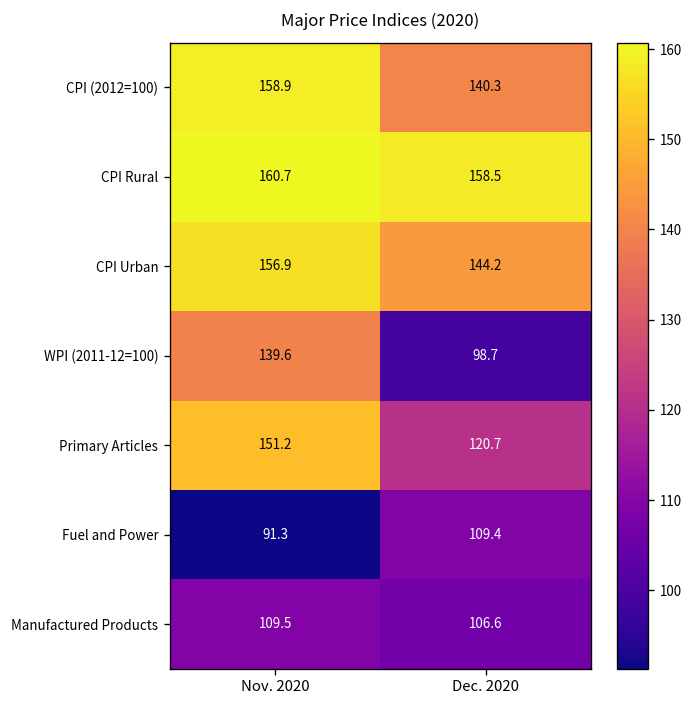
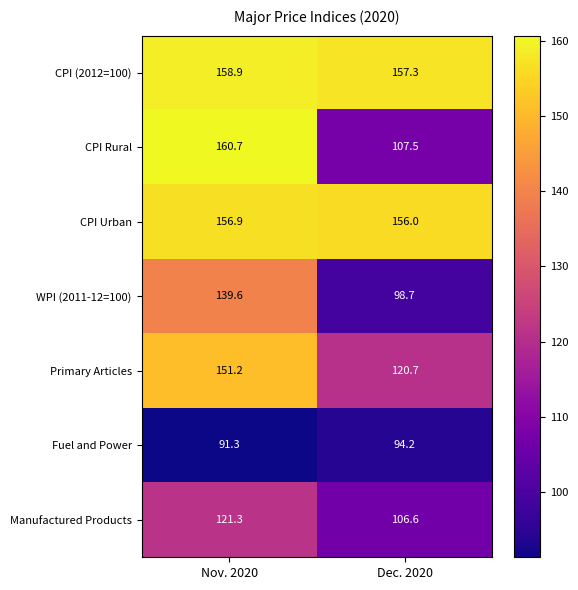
CPI (2012=100), Dec. 2020: 140.3 -> 157.3
CPI Rural, Dec. 2020: 158.5 -> 107.5
CPI Urban, Dec. 2020: 144.2 -> 156.0
Fuel and Power, Dec. 2020: 109.4 -> 94.2
Manufactured Products, Nov. 2020: 109.5 -> 121.3
